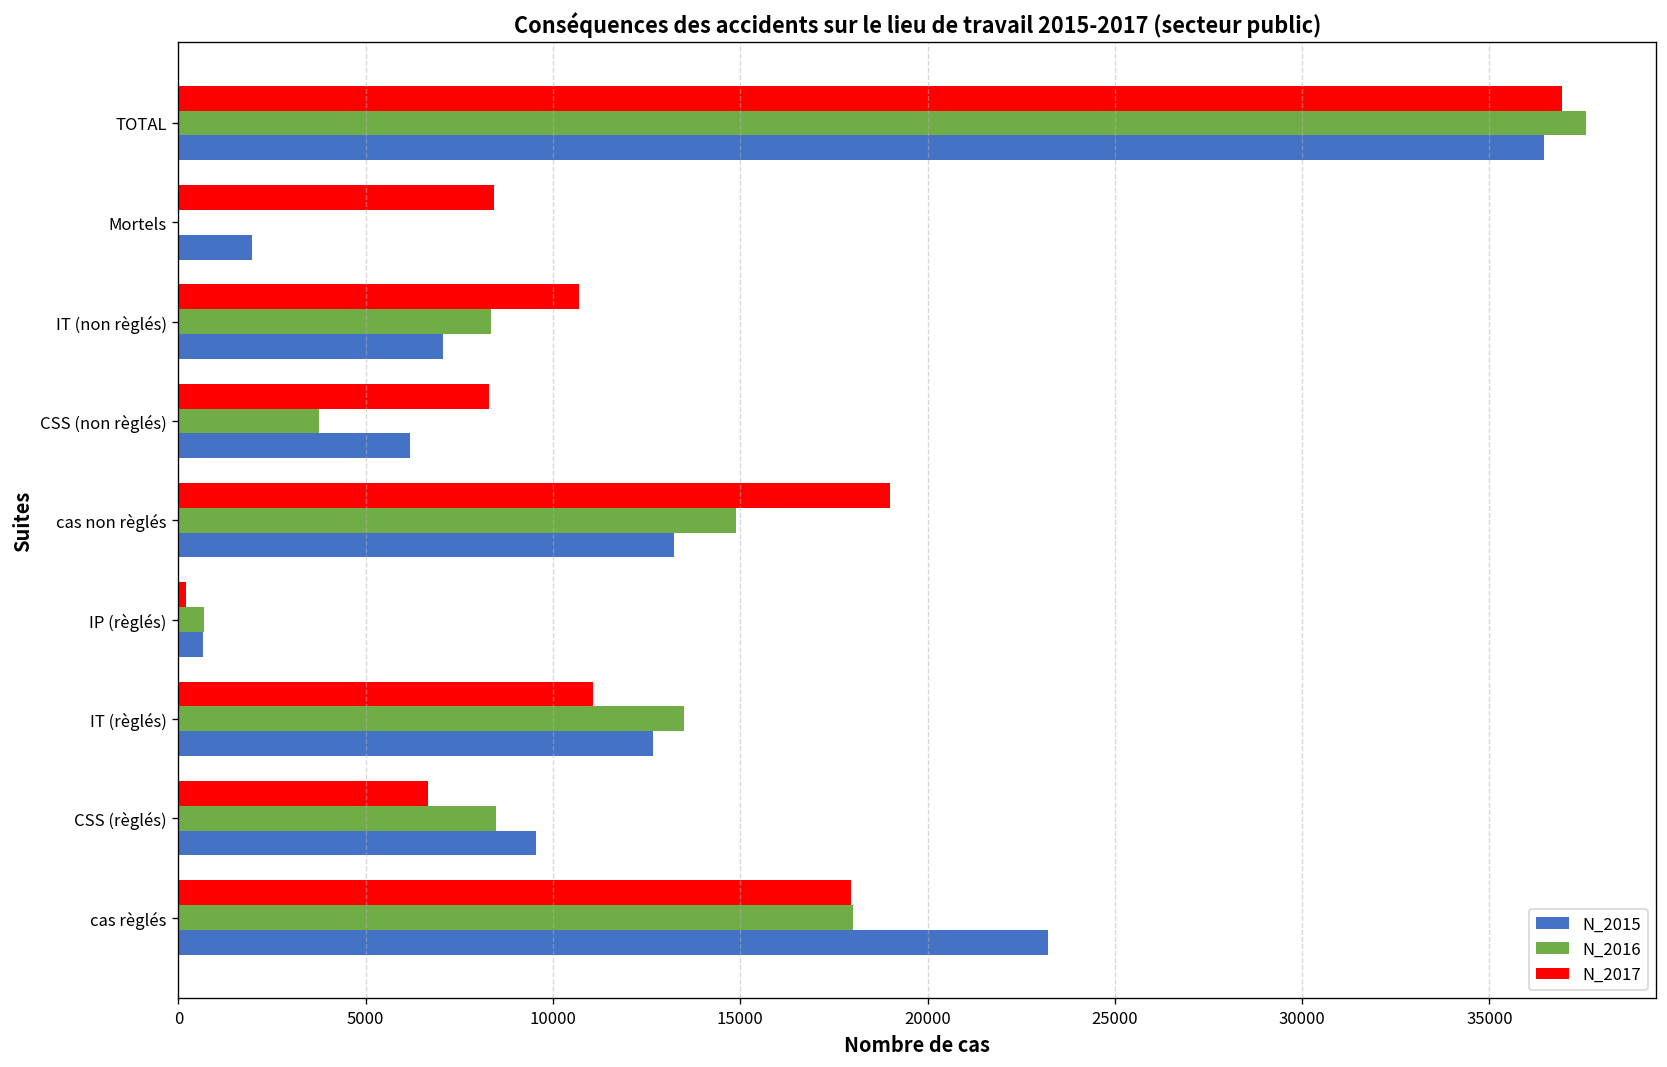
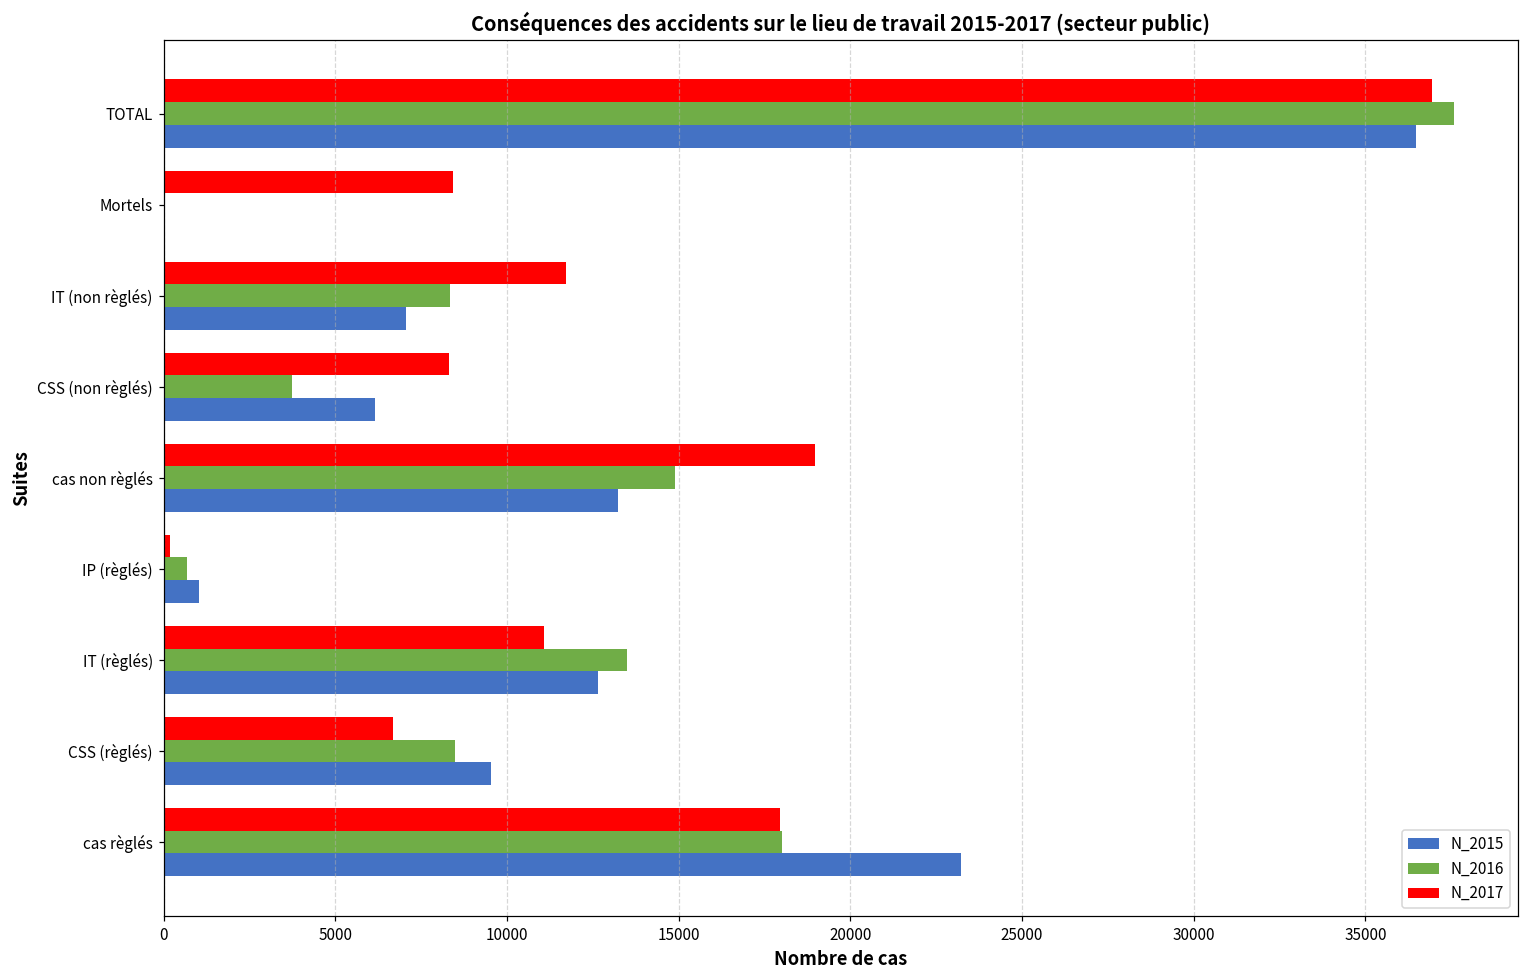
N_2015, Mortels: 2000 -> 0
N_2017, IT (non règlés): 10700 -> 11700
N_2015, IP (règlés): 700 -> 1000
